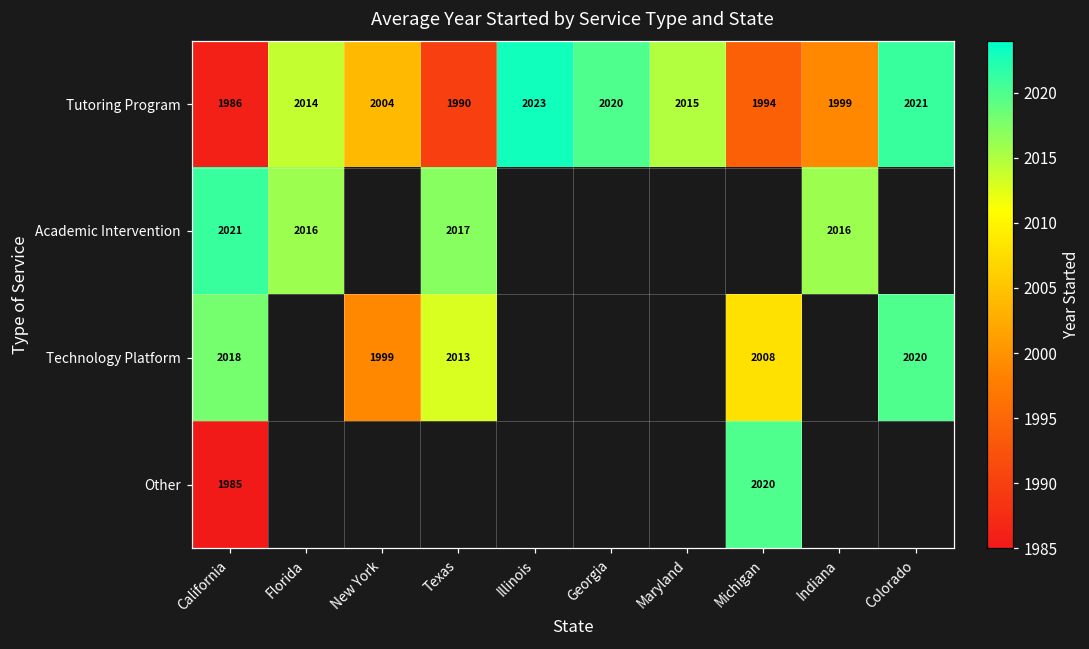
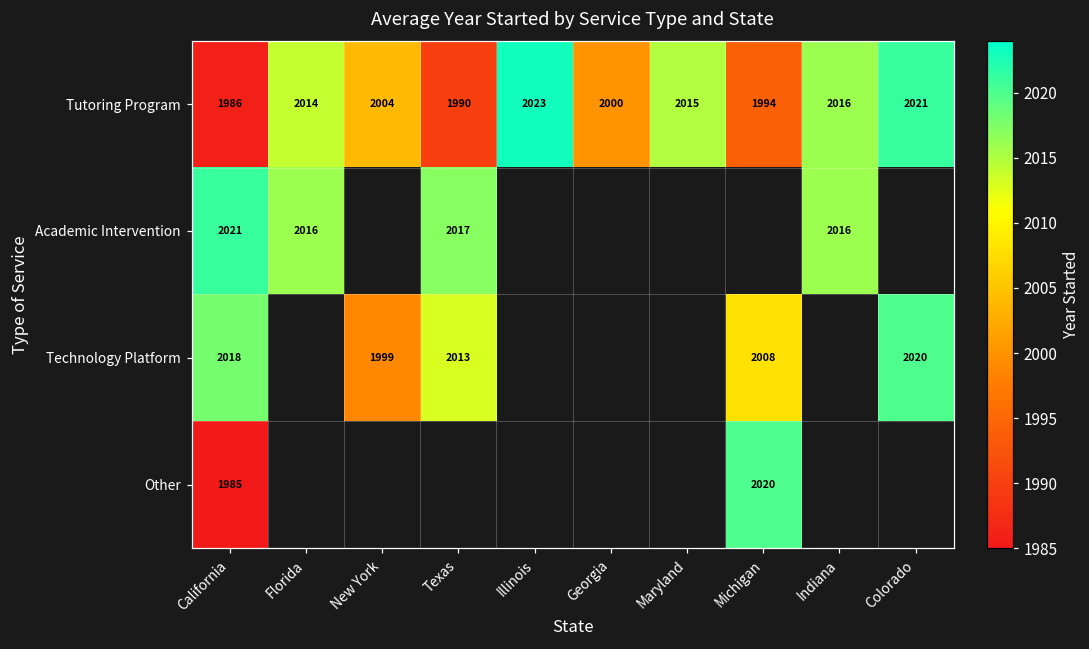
Tutoring Program, Georgia: 2020 -> 2000
Tutoring Program, Indiana: 1999 -> 2016
